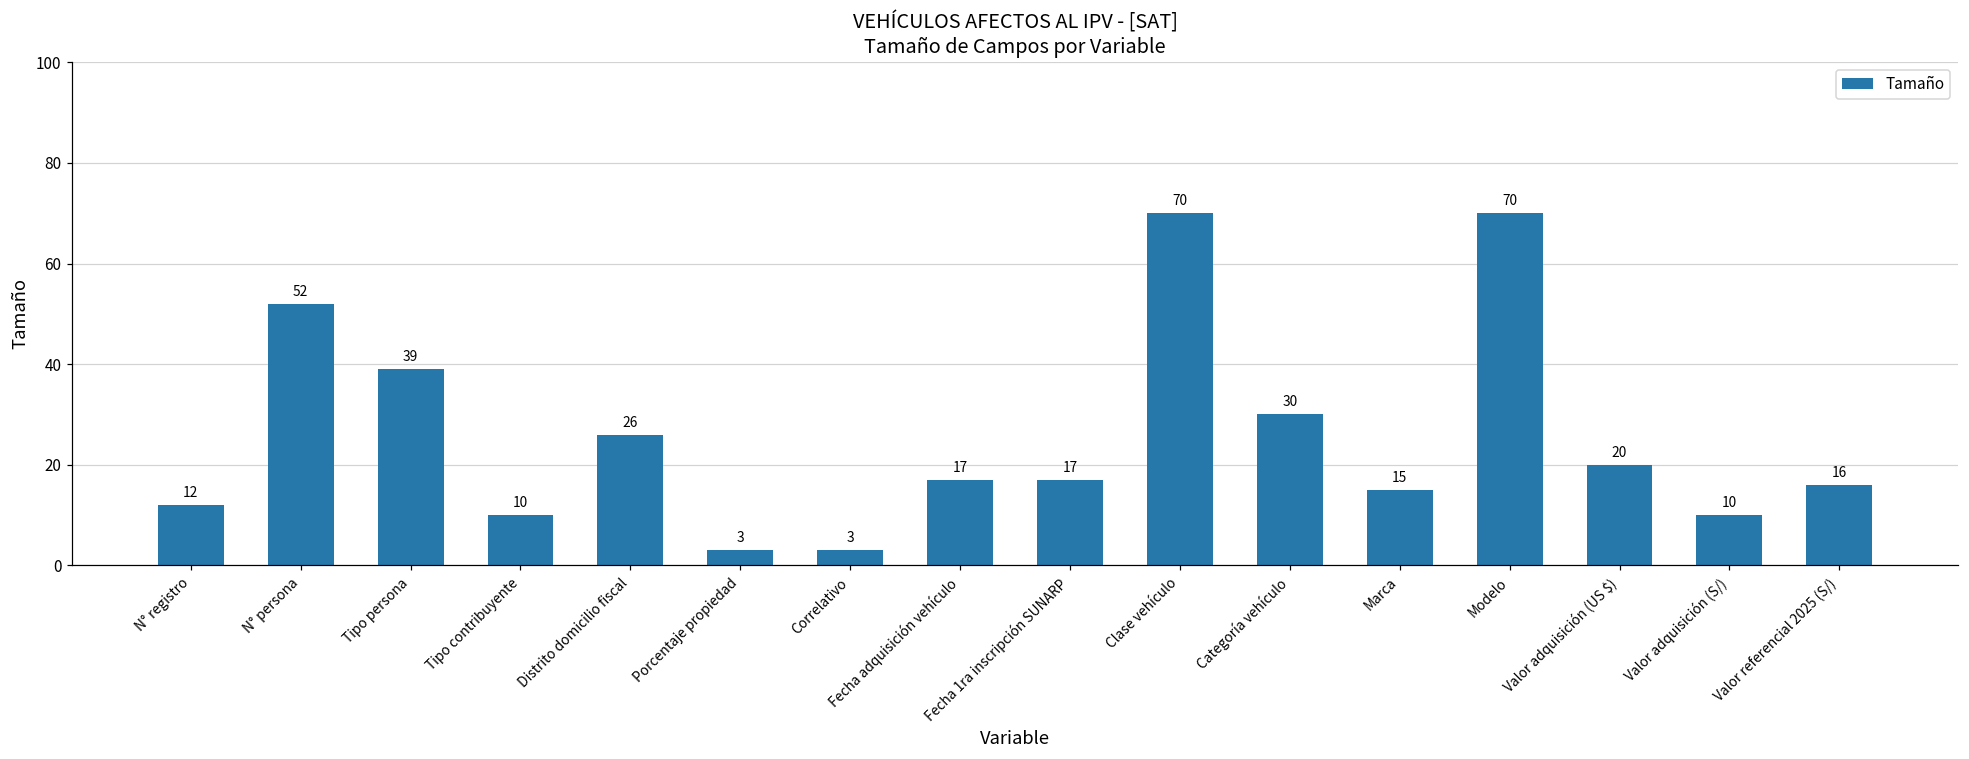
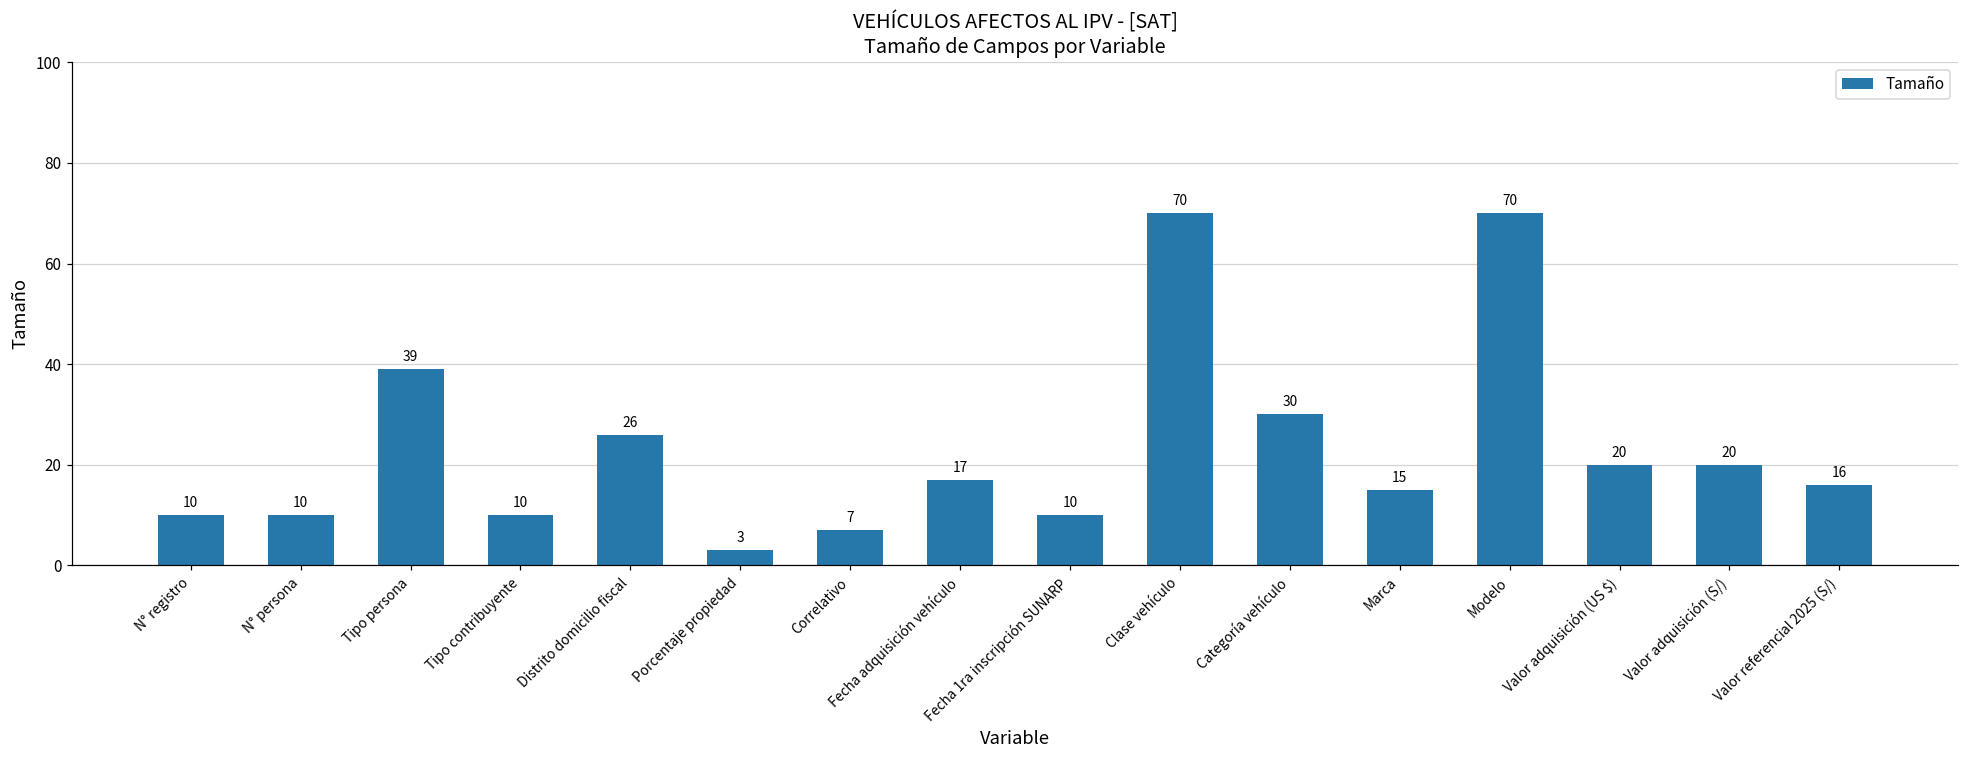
N° registro: 12 -> 10
N° persona: 52 -> 10
Correlativo: 3 -> 7
Fecha 1ra inscripción SUNARP: 17 -> 10
Valor adquisición (S/): 10 -> 20
